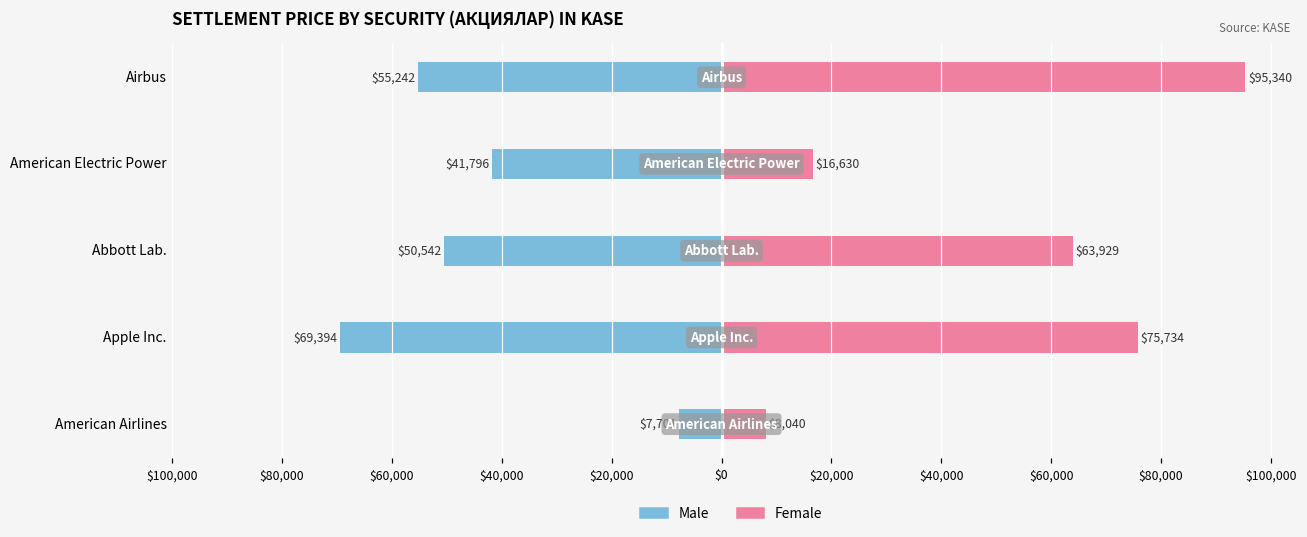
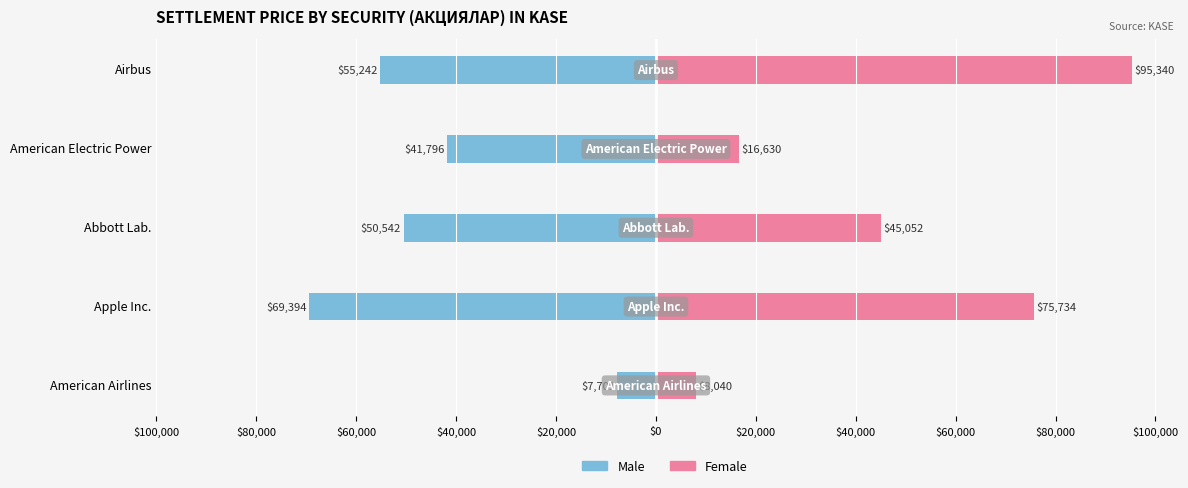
Female, Abbott Lab.: $63,929 -> $45,052
